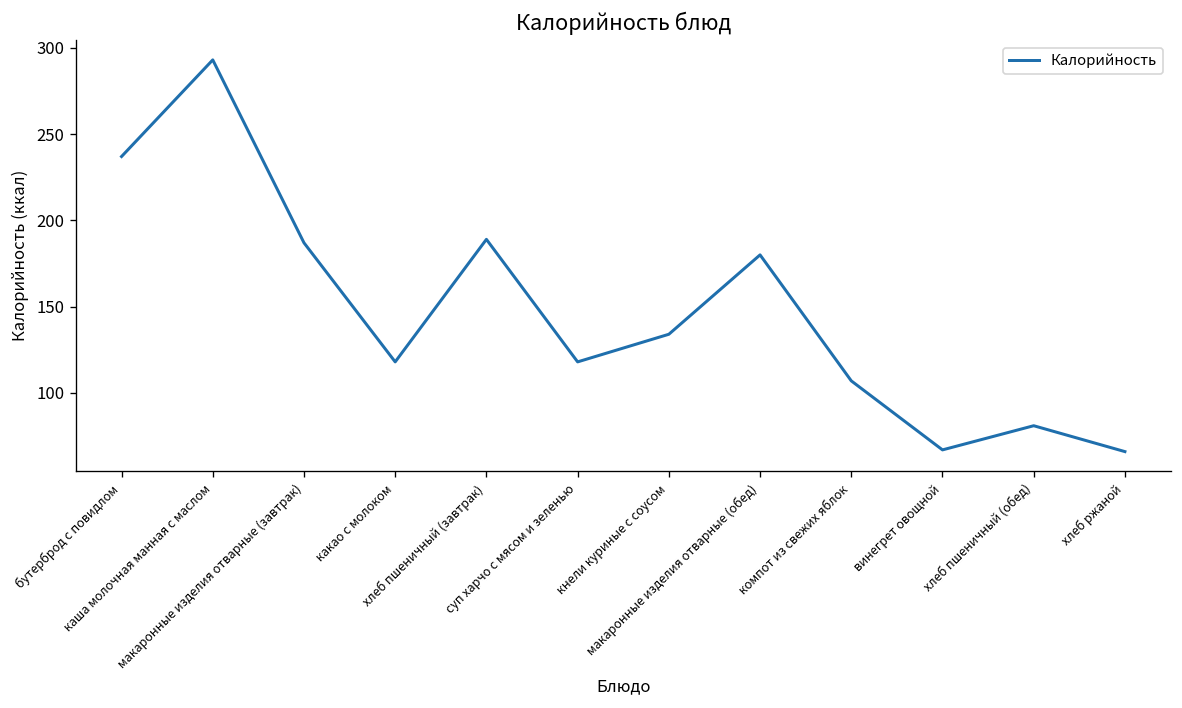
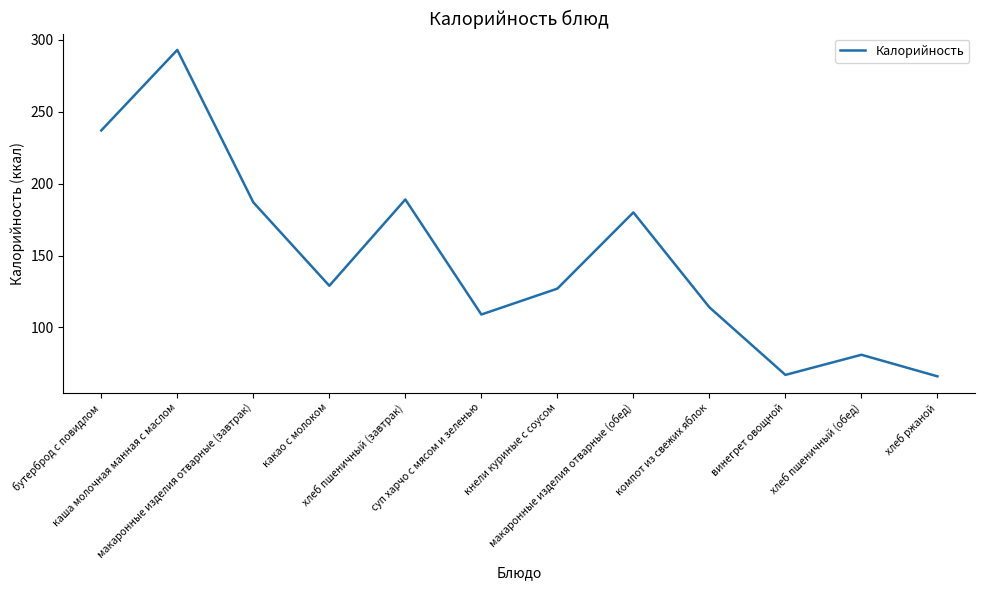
какао с молоком: 118 -> 129
суп харчо с мясом и зеленью: 118 -> 109
кнели куриные с соусом: 134 -> 127
компот из свежих яблок: 107 -> 114
